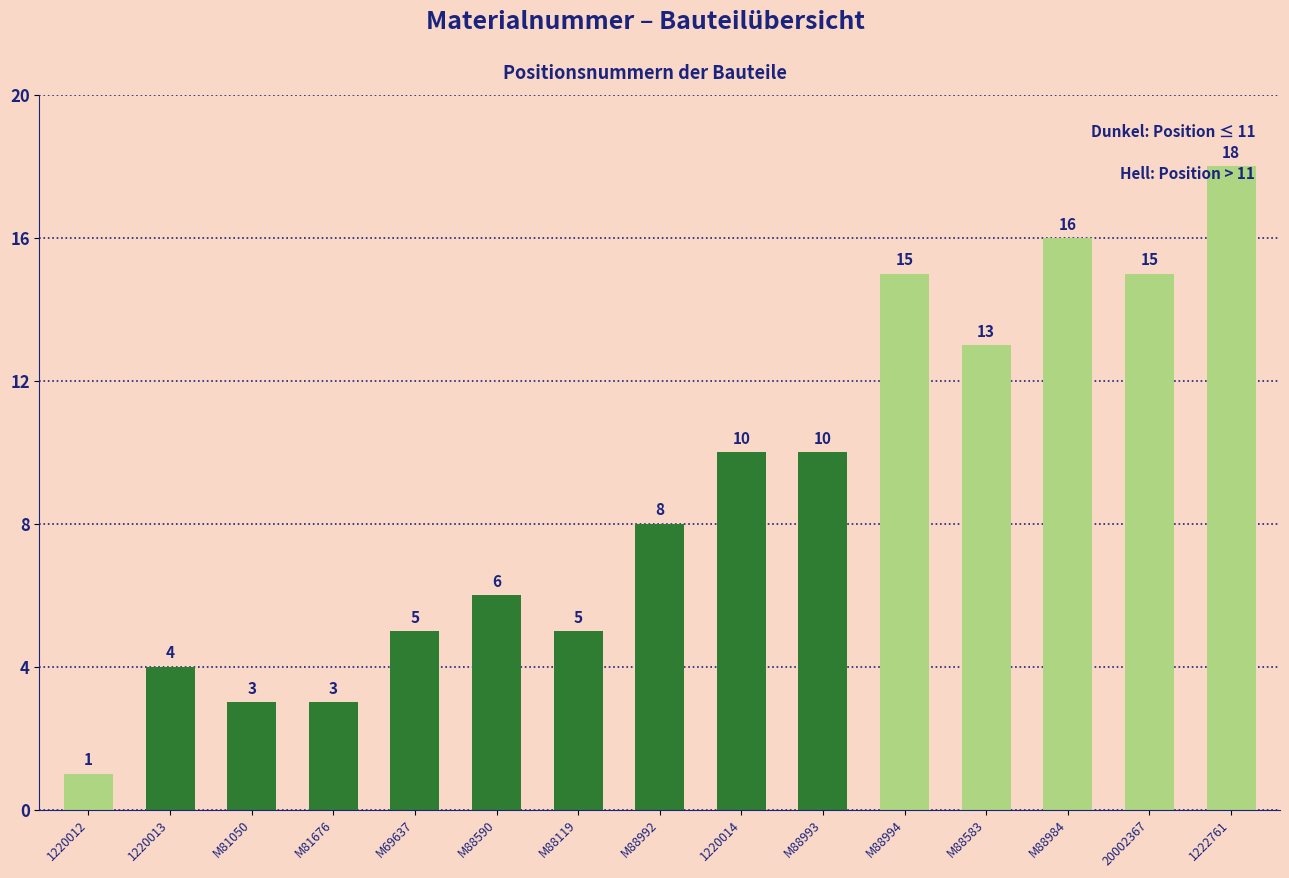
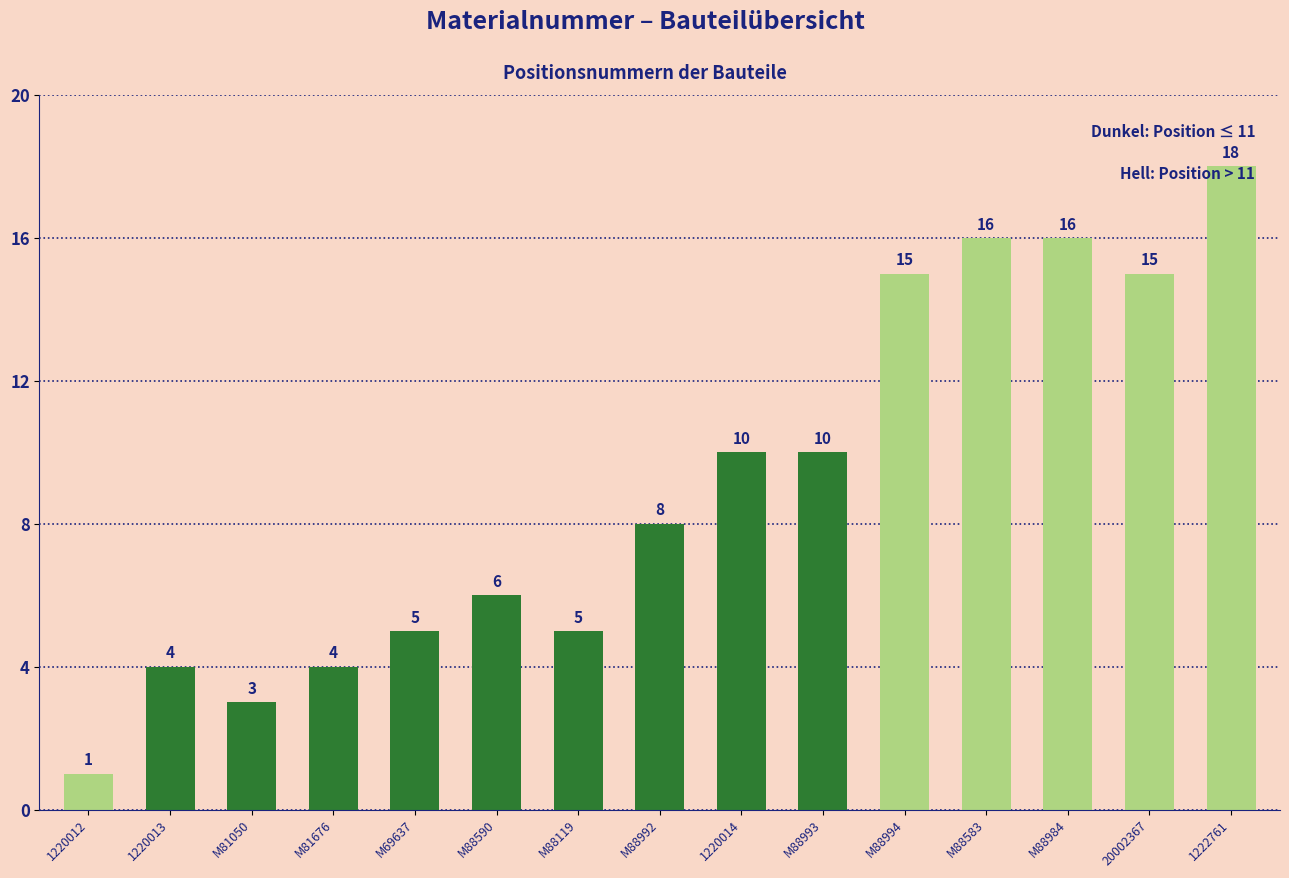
M81676: 3 -> 4
M88583: 13 -> 16
